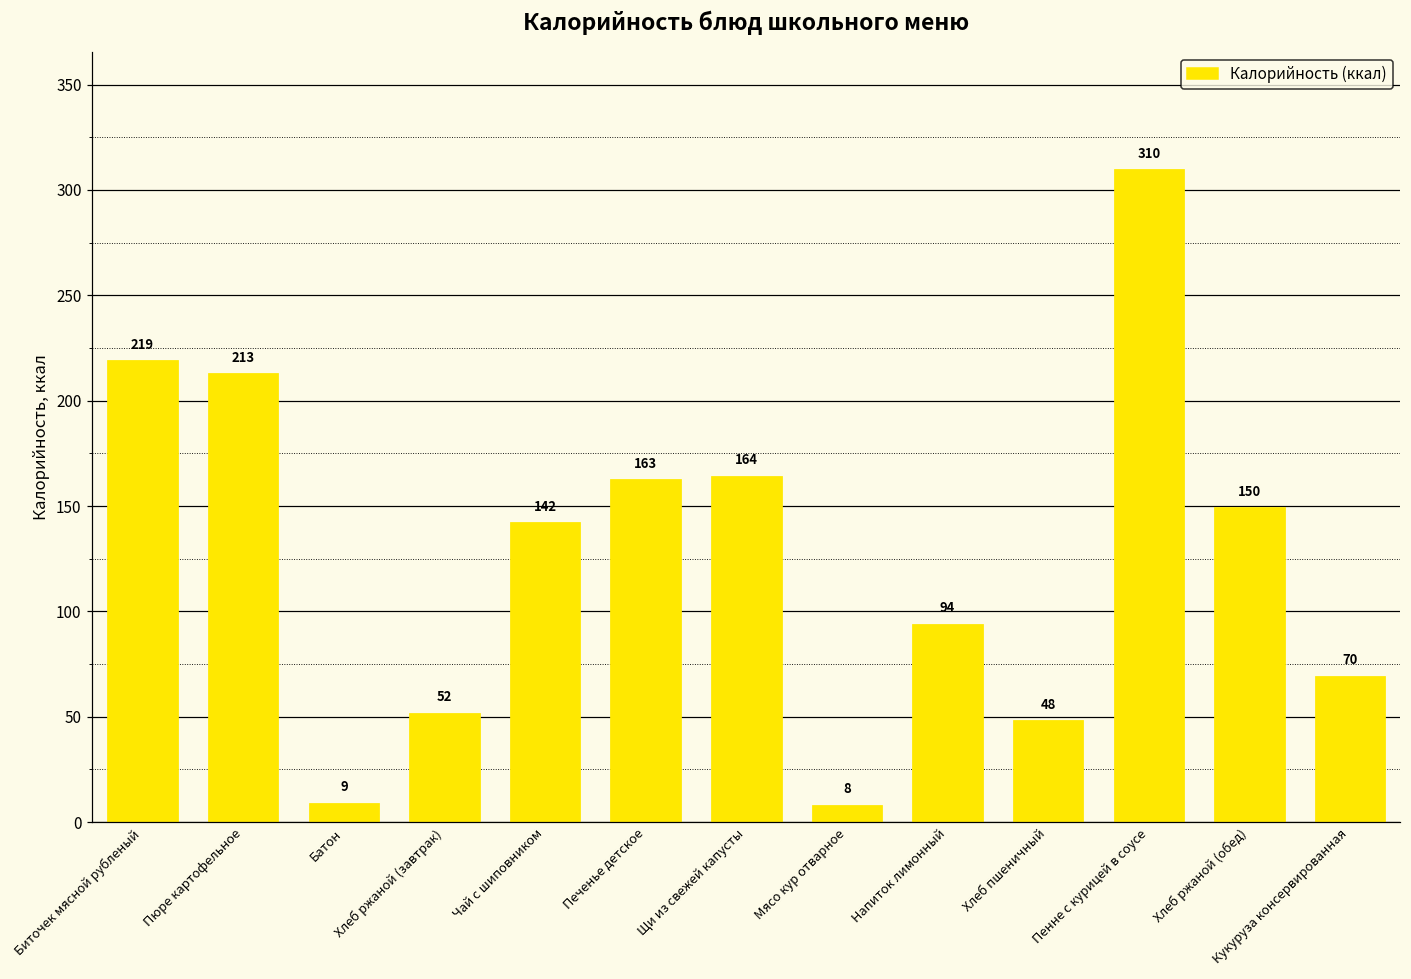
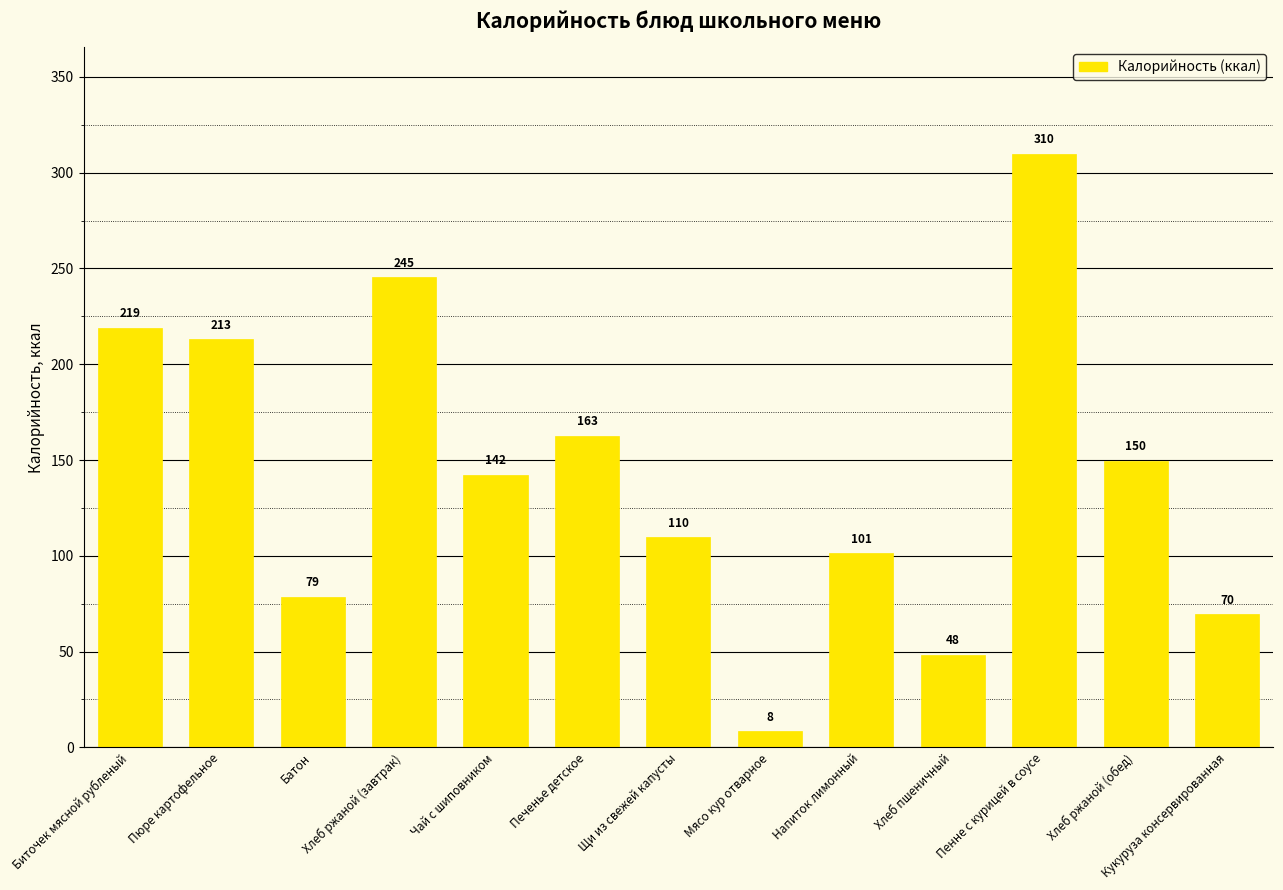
Батон: 9 -> 79
Хлеб ржаной (завтрак): 52 -> 245
Щи из свежей капусты: 164 -> 110
Напиток лимонный: 94 -> 101
